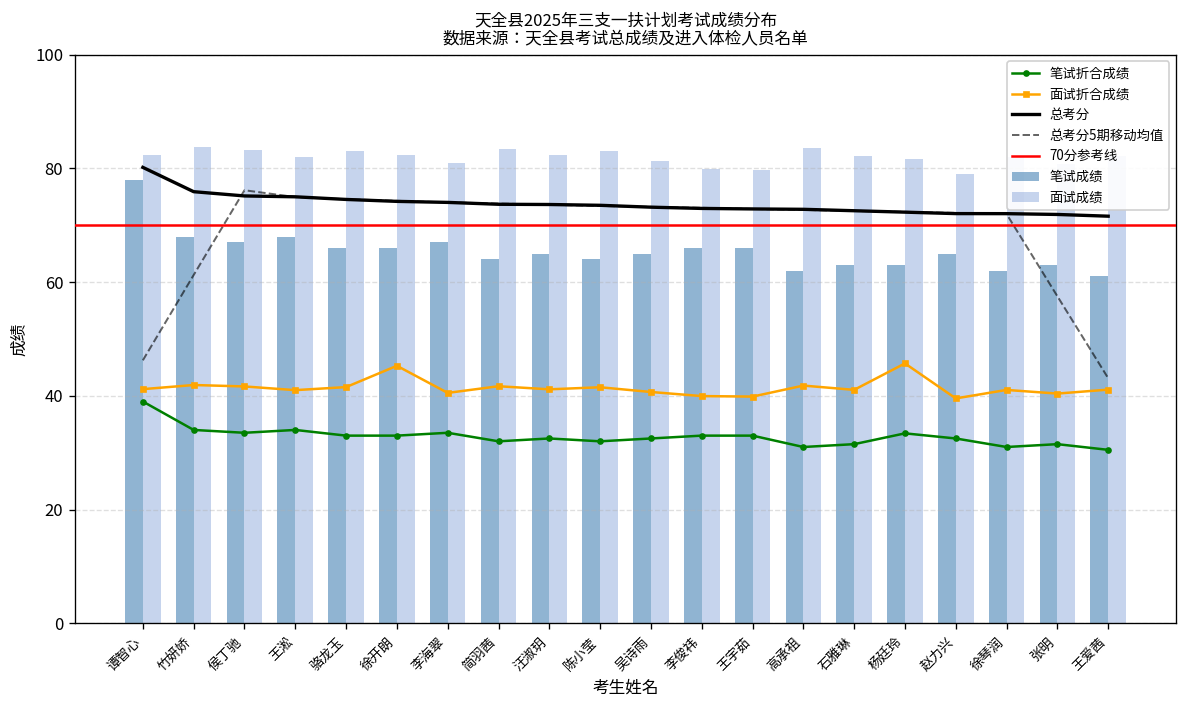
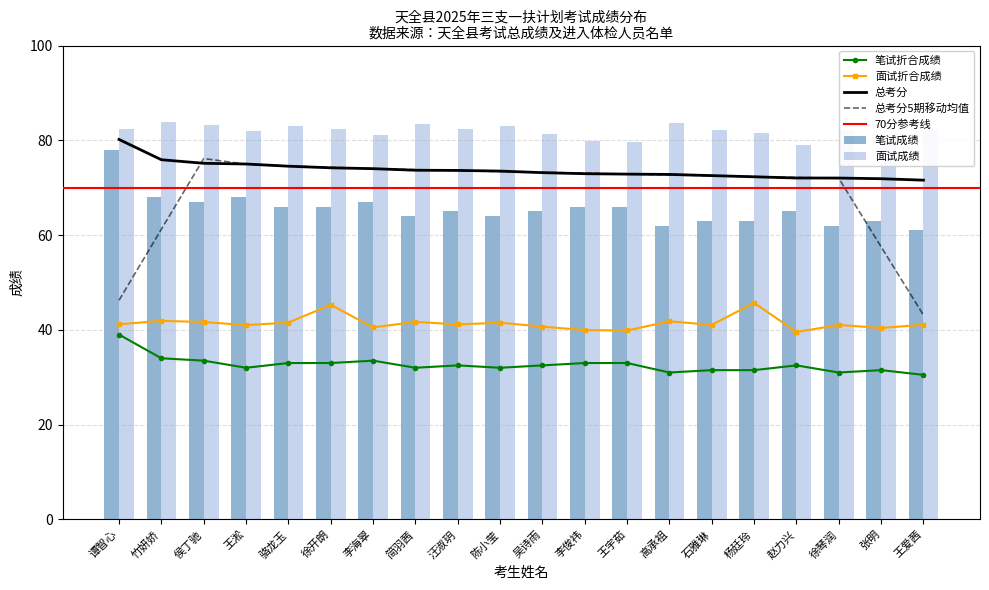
笔试折合成绩, 王淞: 34 -> 32
笔试折合成绩, 杨廷玲: 33 -> 32
